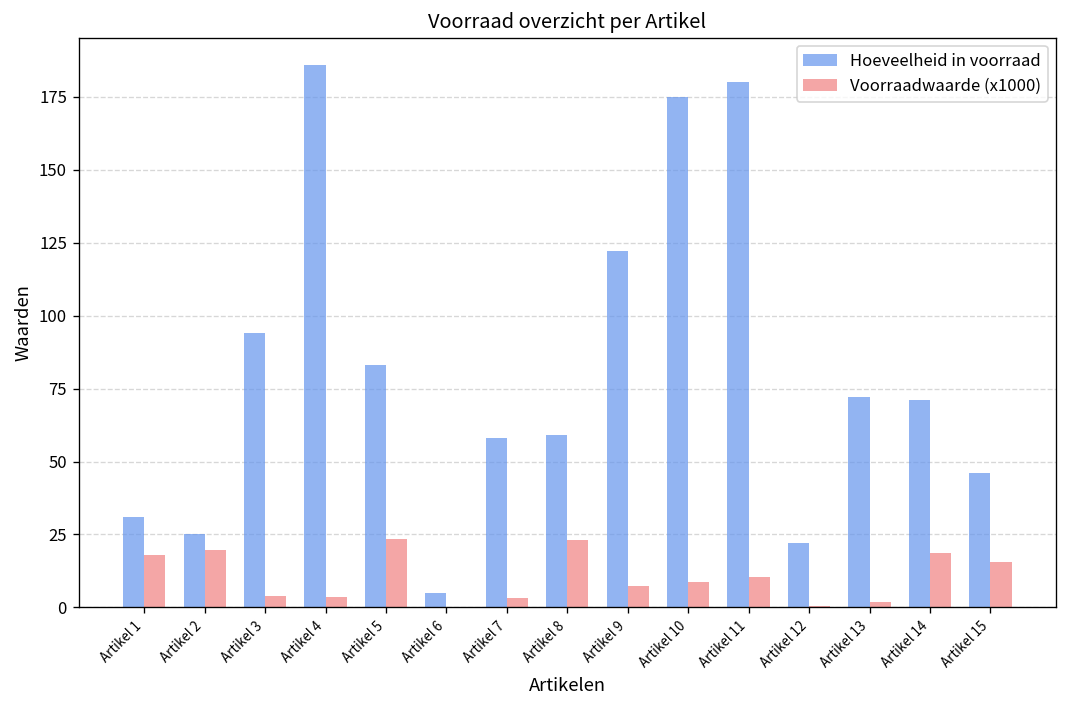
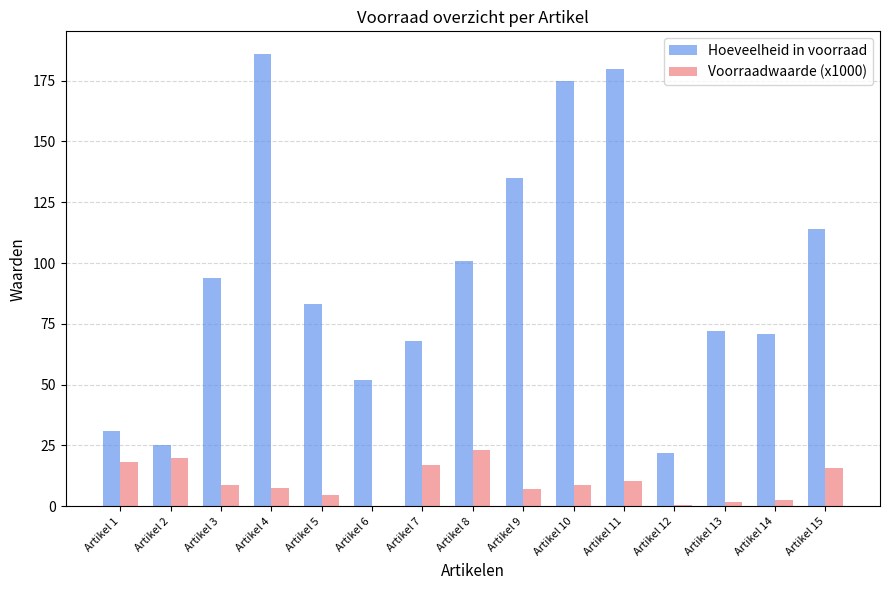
Voorraadwaarde (x1000), Artikel 3: 4 -> 9
Voorraadwaarde (x1000), Artikel 4: 4 -> 8
Voorraadwaarde (x1000), Artikel 5: 23 -> 5
Hoeveelheid in voorraad, Artikel 6: 5 -> 52
Hoeveelheid in voorraad, Artikel 7: 58 -> 68
Voorraadwaarde (x1000), Artikel 7: 3 -> 17
Hoeveelheid in voorraad, Artikel 8: 59 -> 101
Hoeveelheid in voorraad, Artikel 9: 122 -> 135
Voorraadwaarde (x1000), Artikel 14: 19 -> 3
Hoeveelheid in voorraad, Artikel 15: 46 -> 114
